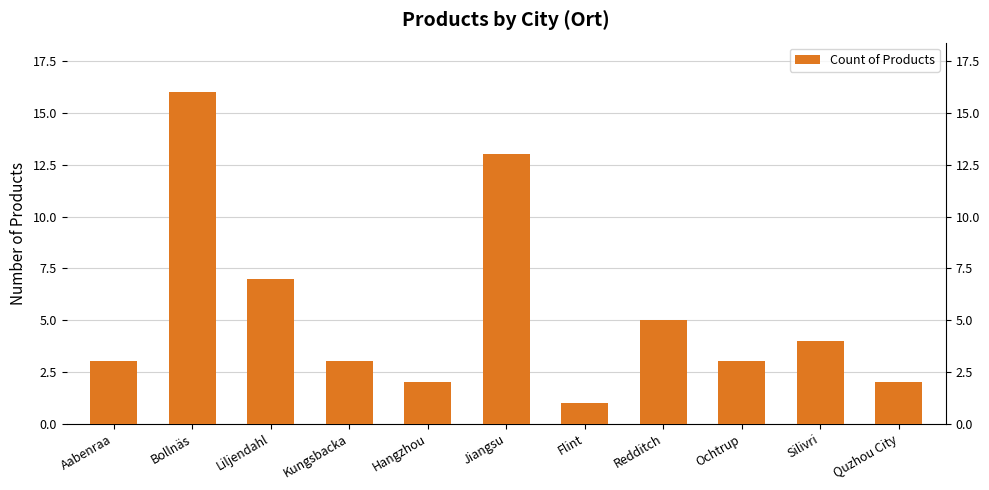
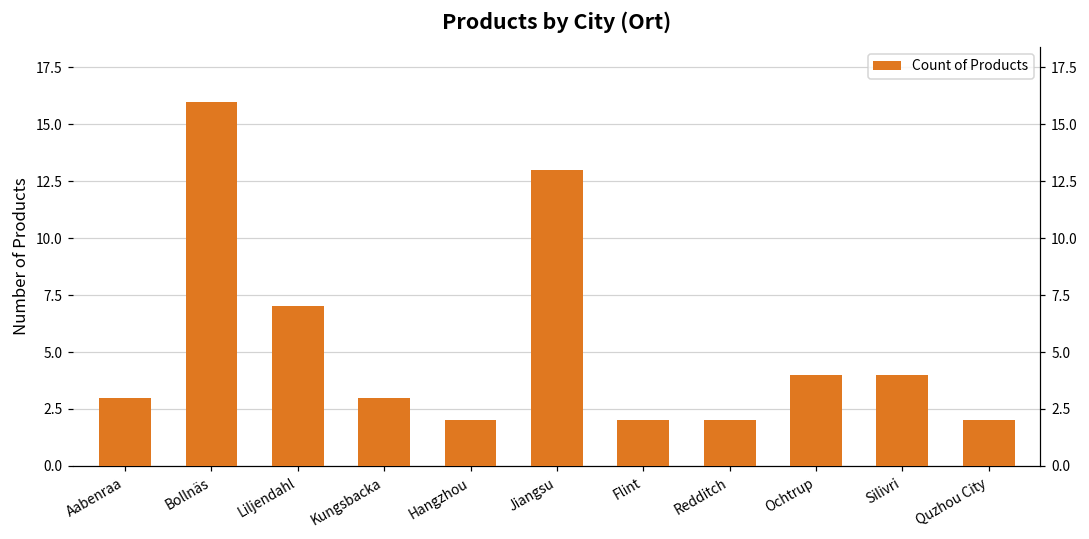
Flint: 1 -> 2
Redditch: 5 -> 2
Ochtrup: 3 -> 4
